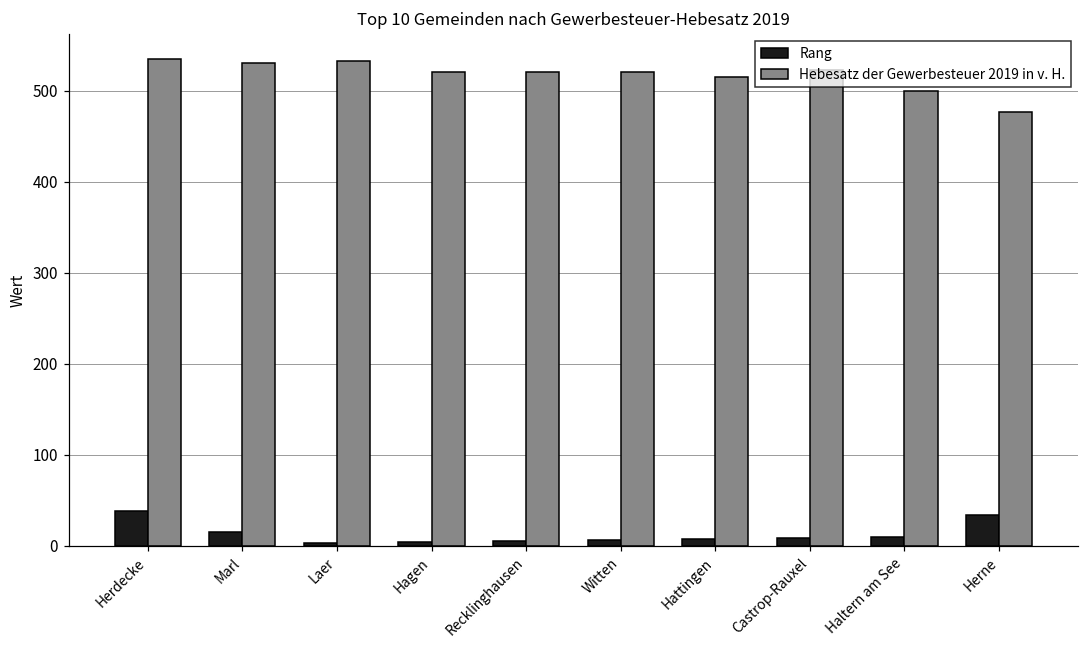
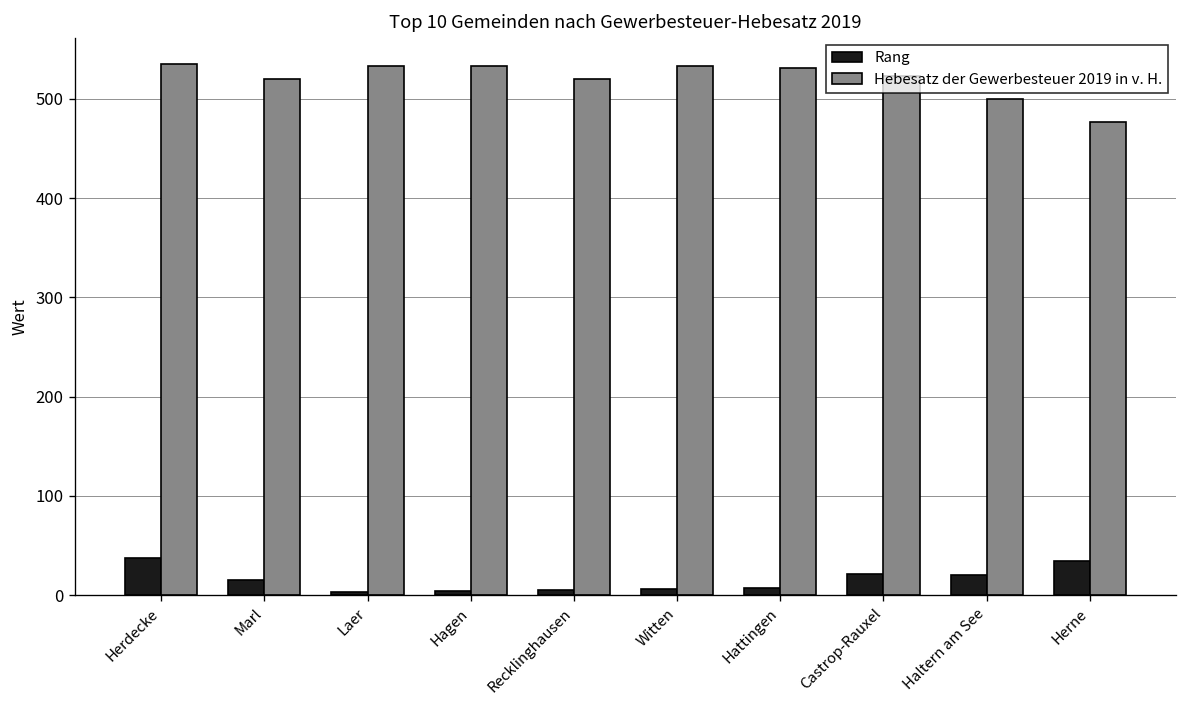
Hebesatz der Gewerbesteuer 2019 in v. H., Marl: 530 -> 520
Hebesatz der Gewerbesteuer 2019 in v. H., Hagen: 520 -> 530
Hebesatz der Gewerbesteuer 2019 in v. H., Witten: 520 -> 530
Hebesatz der Gewerbesteuer 2019 in v. H., Hattingen: 520 -> 530
Rang, Castrop-Rauxel: 10 -> 20
Rang, Haltern am See: 10 -> 20
